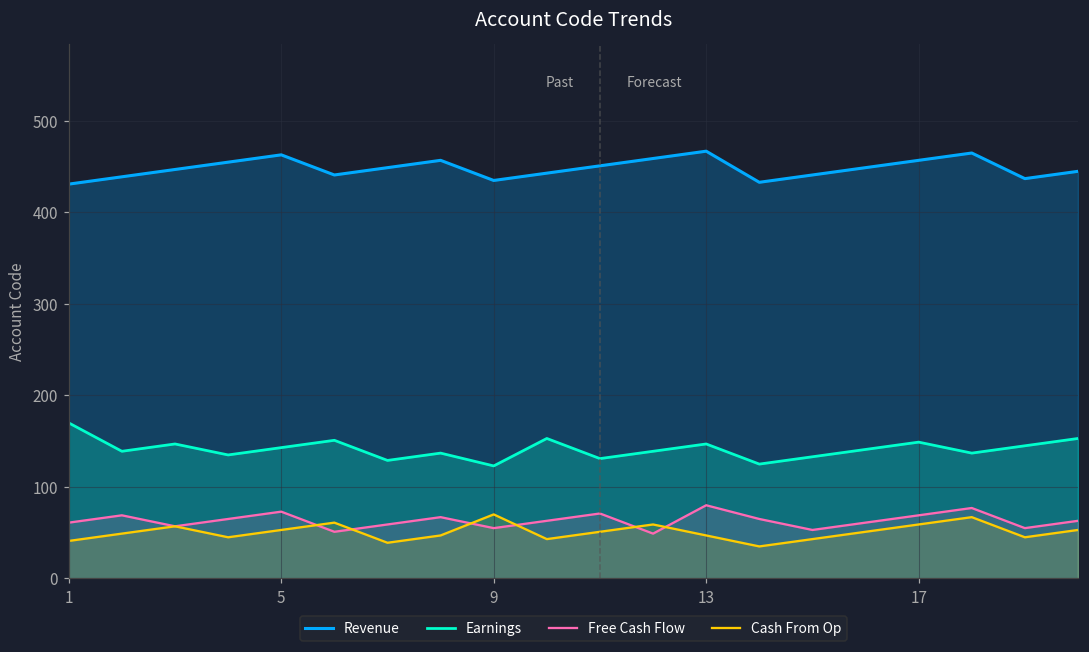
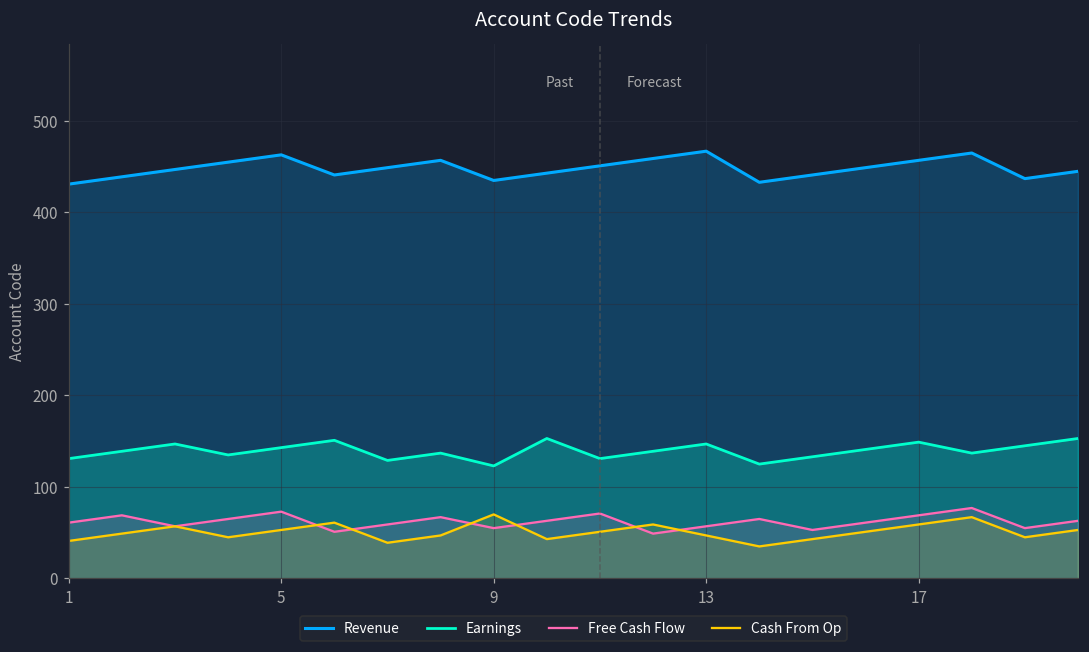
Earnings, 1: 170 -> 130
Free Cash Flow, 13: 80 -> 60
